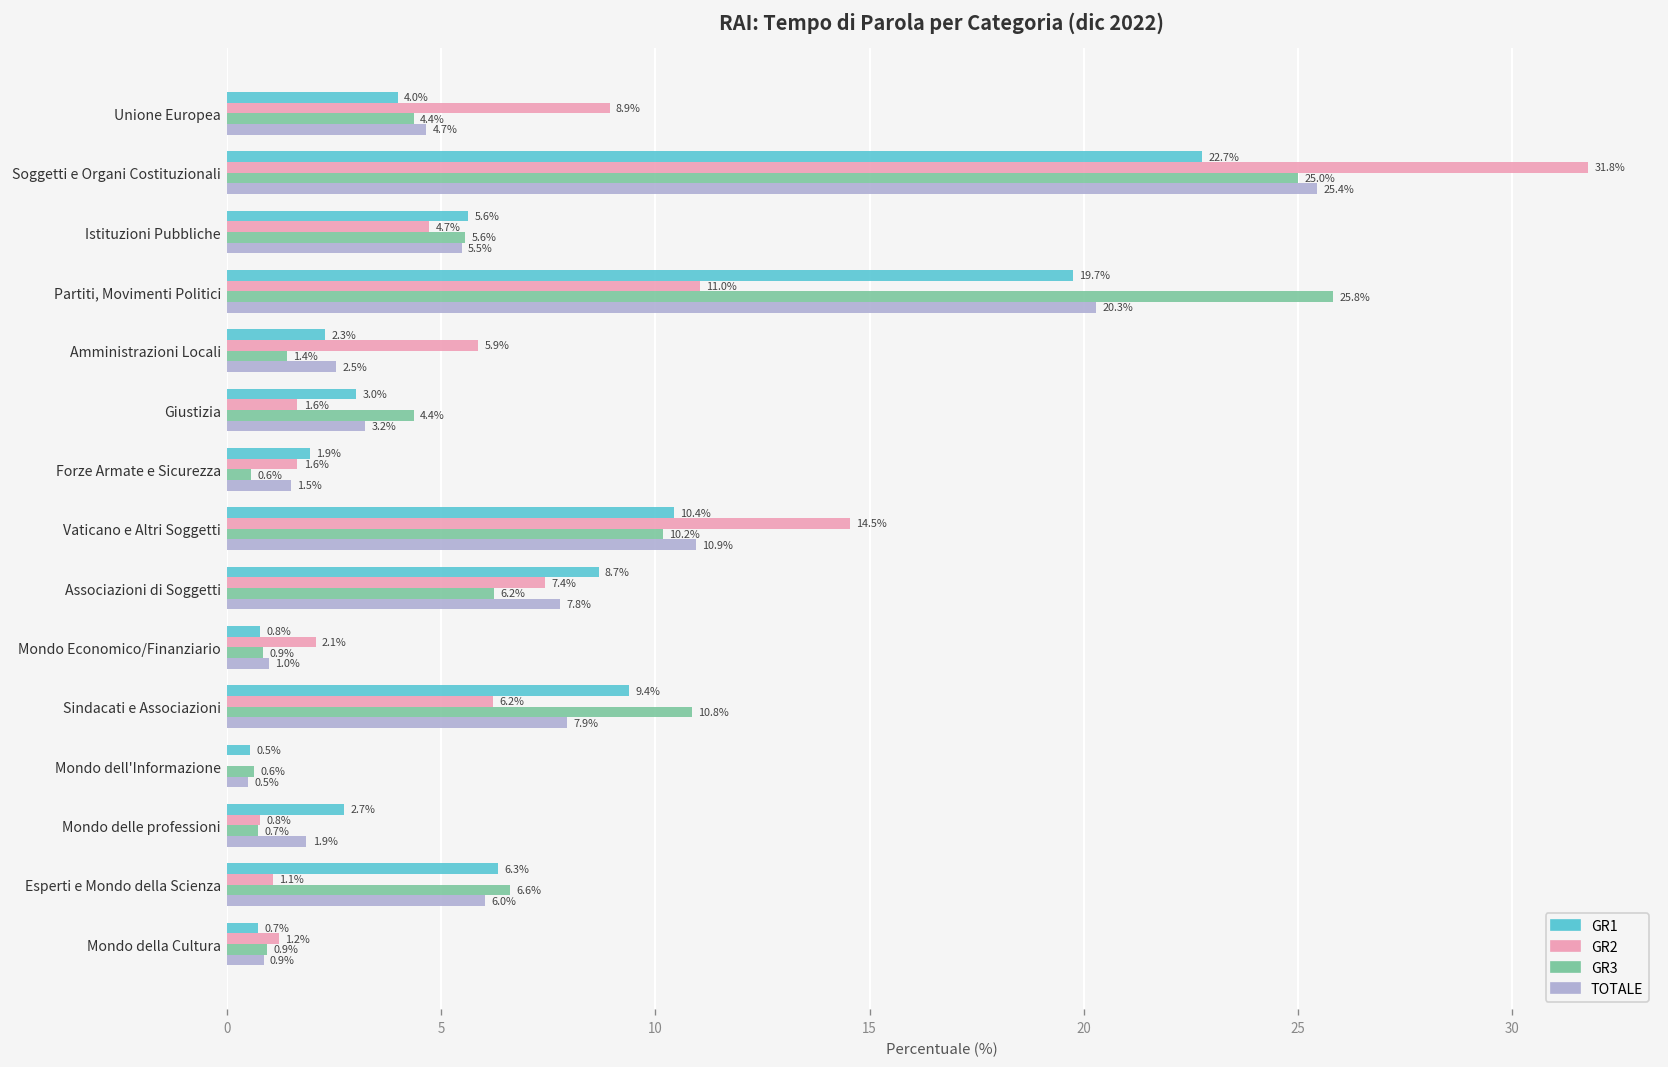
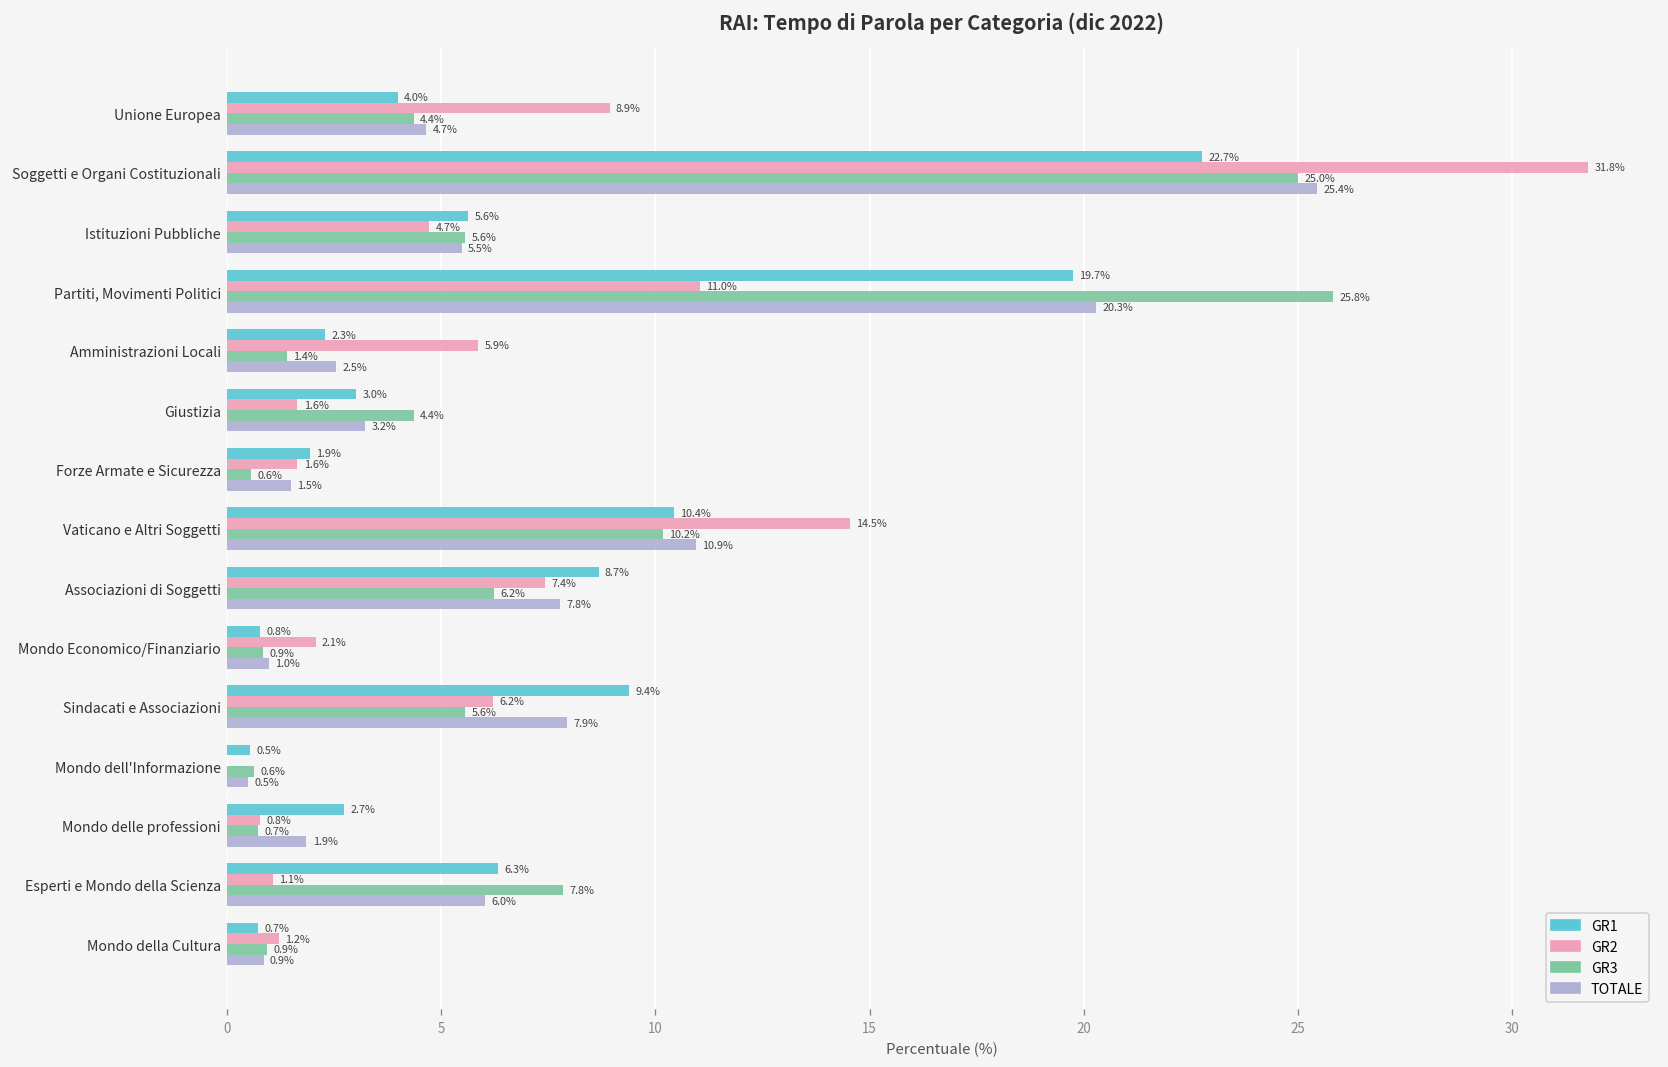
GR3, Sindacati e Associazioni: 10.8% -> 5.6%
GR3, Esperti e Mondo della Scienza: 6.6% -> 7.8%
